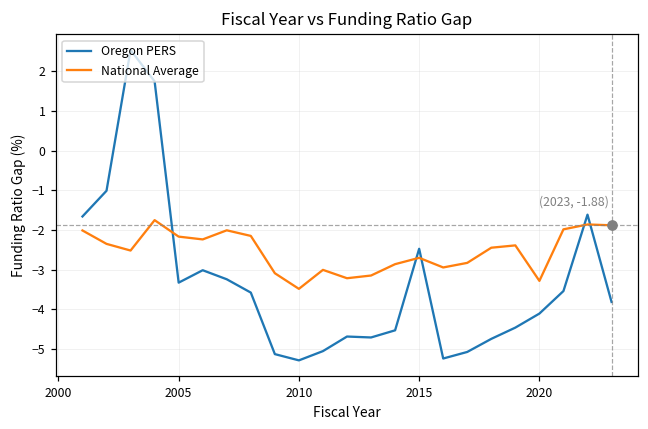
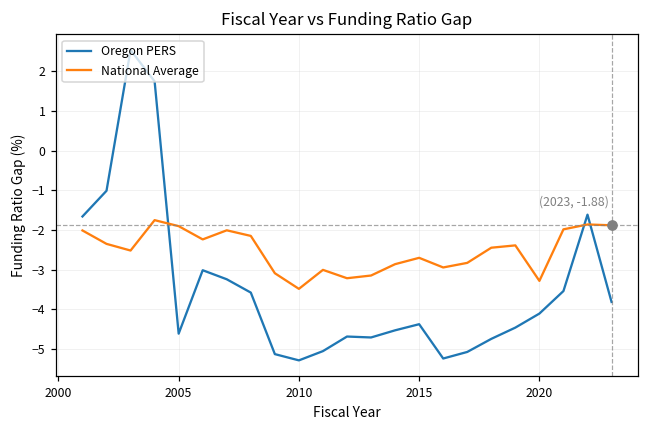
Oregon PERS, 2005: -3.3 -> -4.6
National Average, 2005: -2.2 -> -1.9
Oregon PERS, 2015: -2.5 -> -4.4
